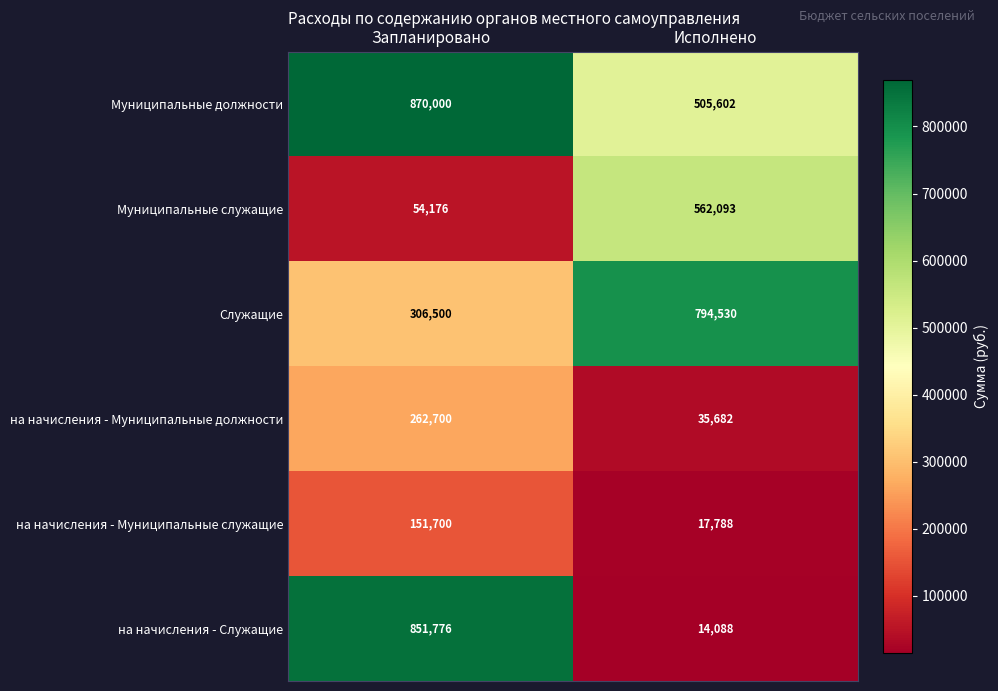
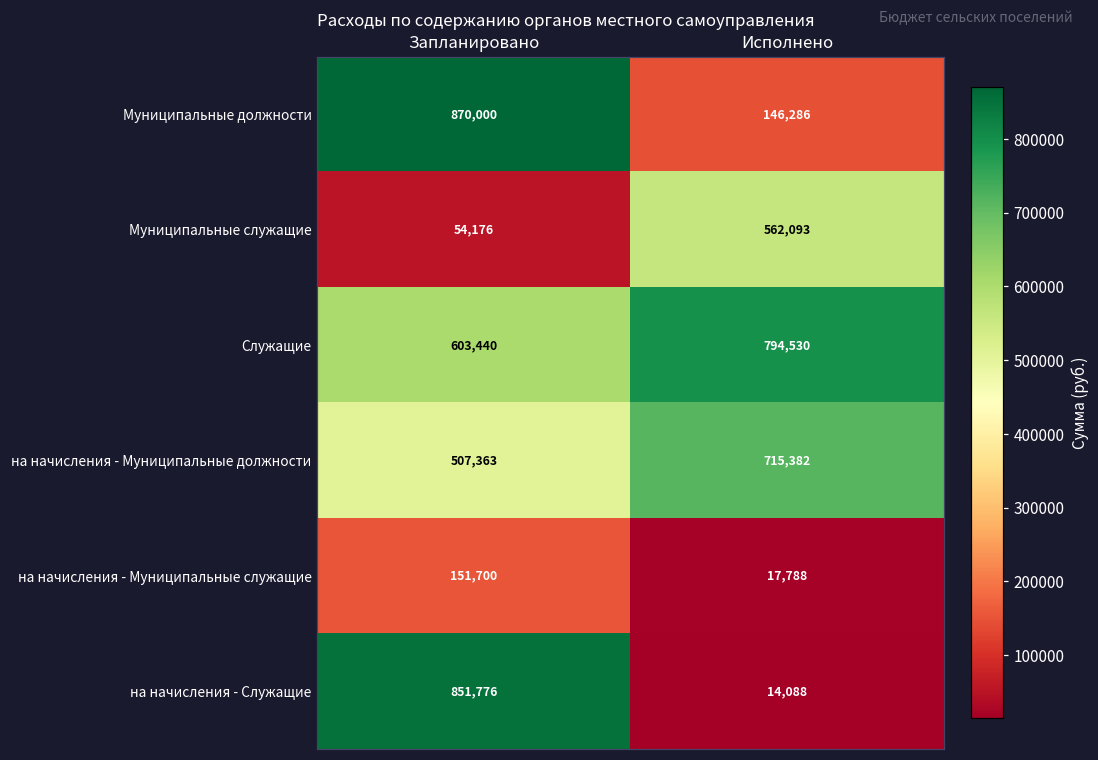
Муниципальные должности, Исполнено: 505,602 -> 146,286
Служащие, Запланировано: 306,500 -> 603,440
на начисления - Муниципальные должности, Запланировано: 262,700 -> 507,363
на начисления - Муниципальные должности, Исполнено: 35,682 -> 715,382
